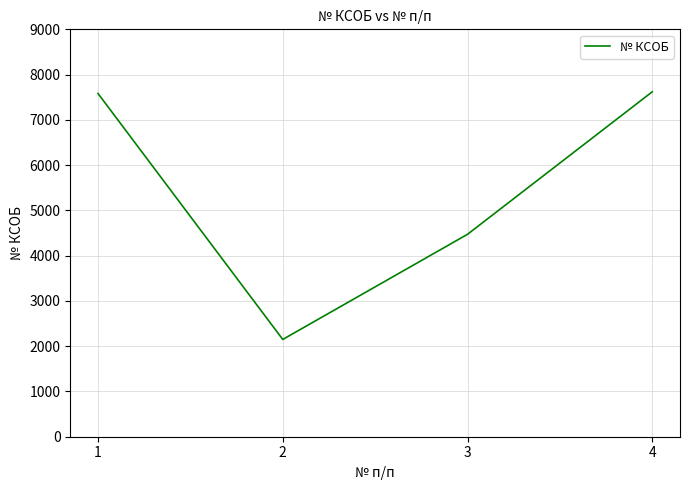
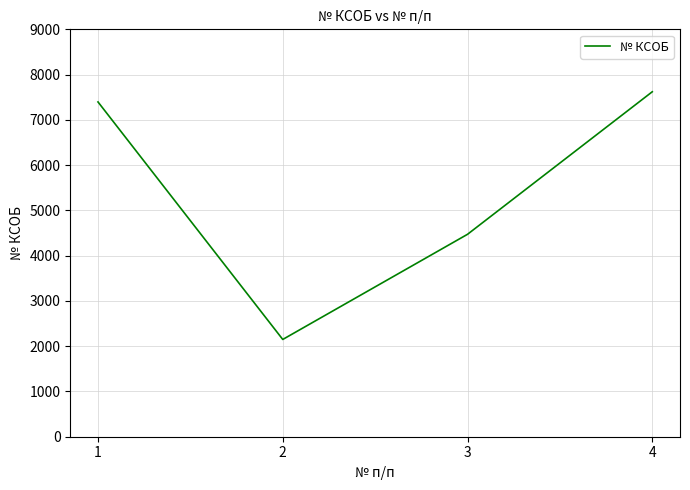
1: 7600 -> 7400
